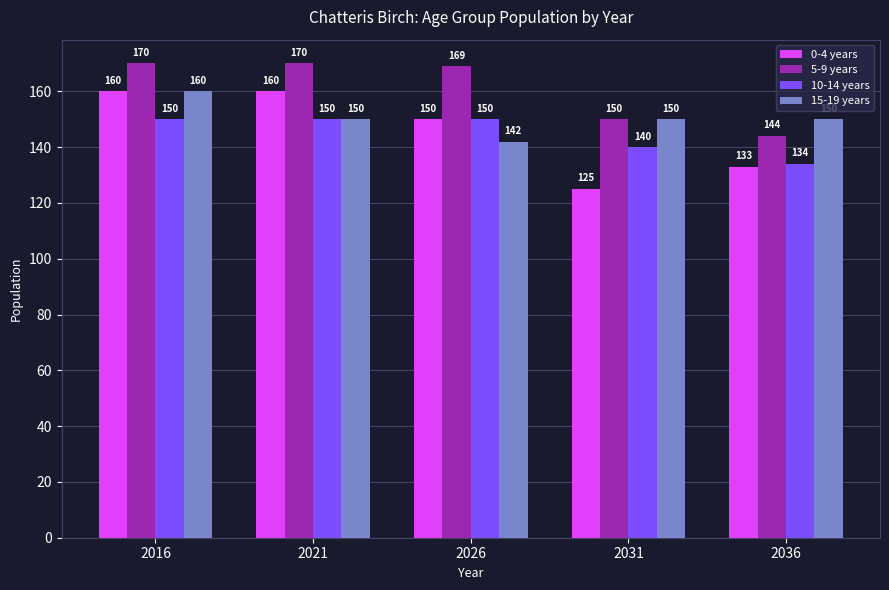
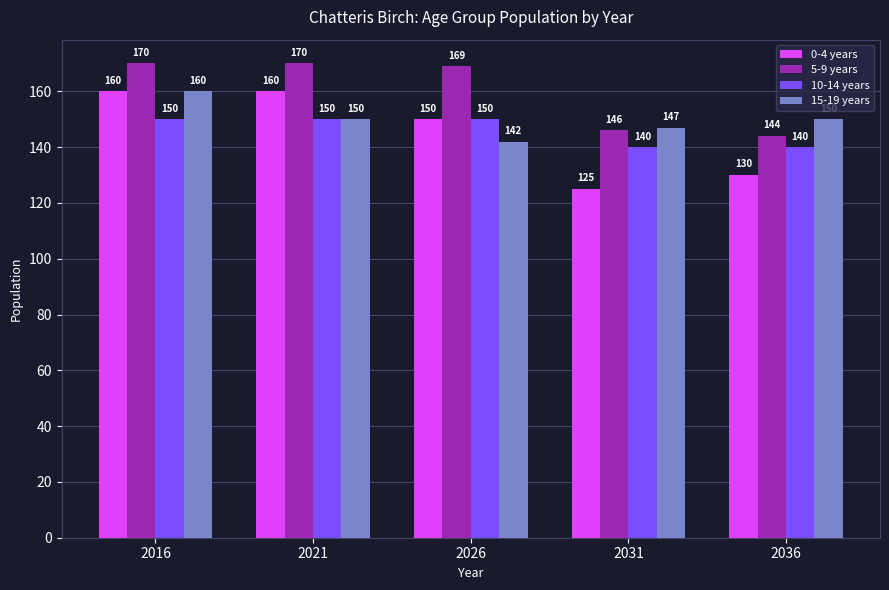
5-9 years, 2031: 150 -> 146
15-19 years, 2031: 150 -> 147
0-4 years, 2036: 133 -> 130
10-14 years, 2036: 134 -> 140
